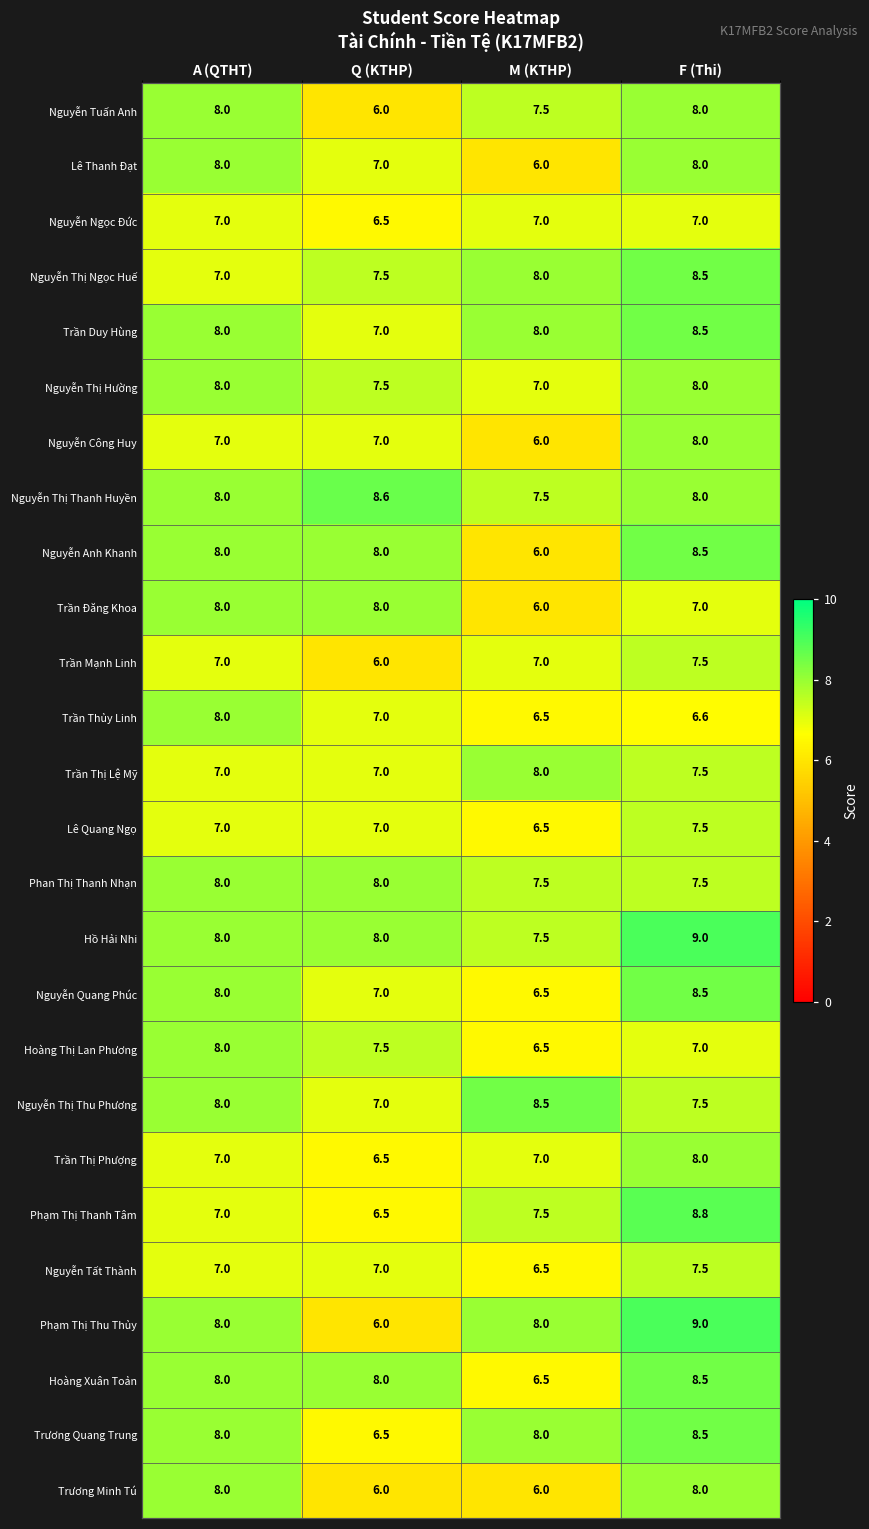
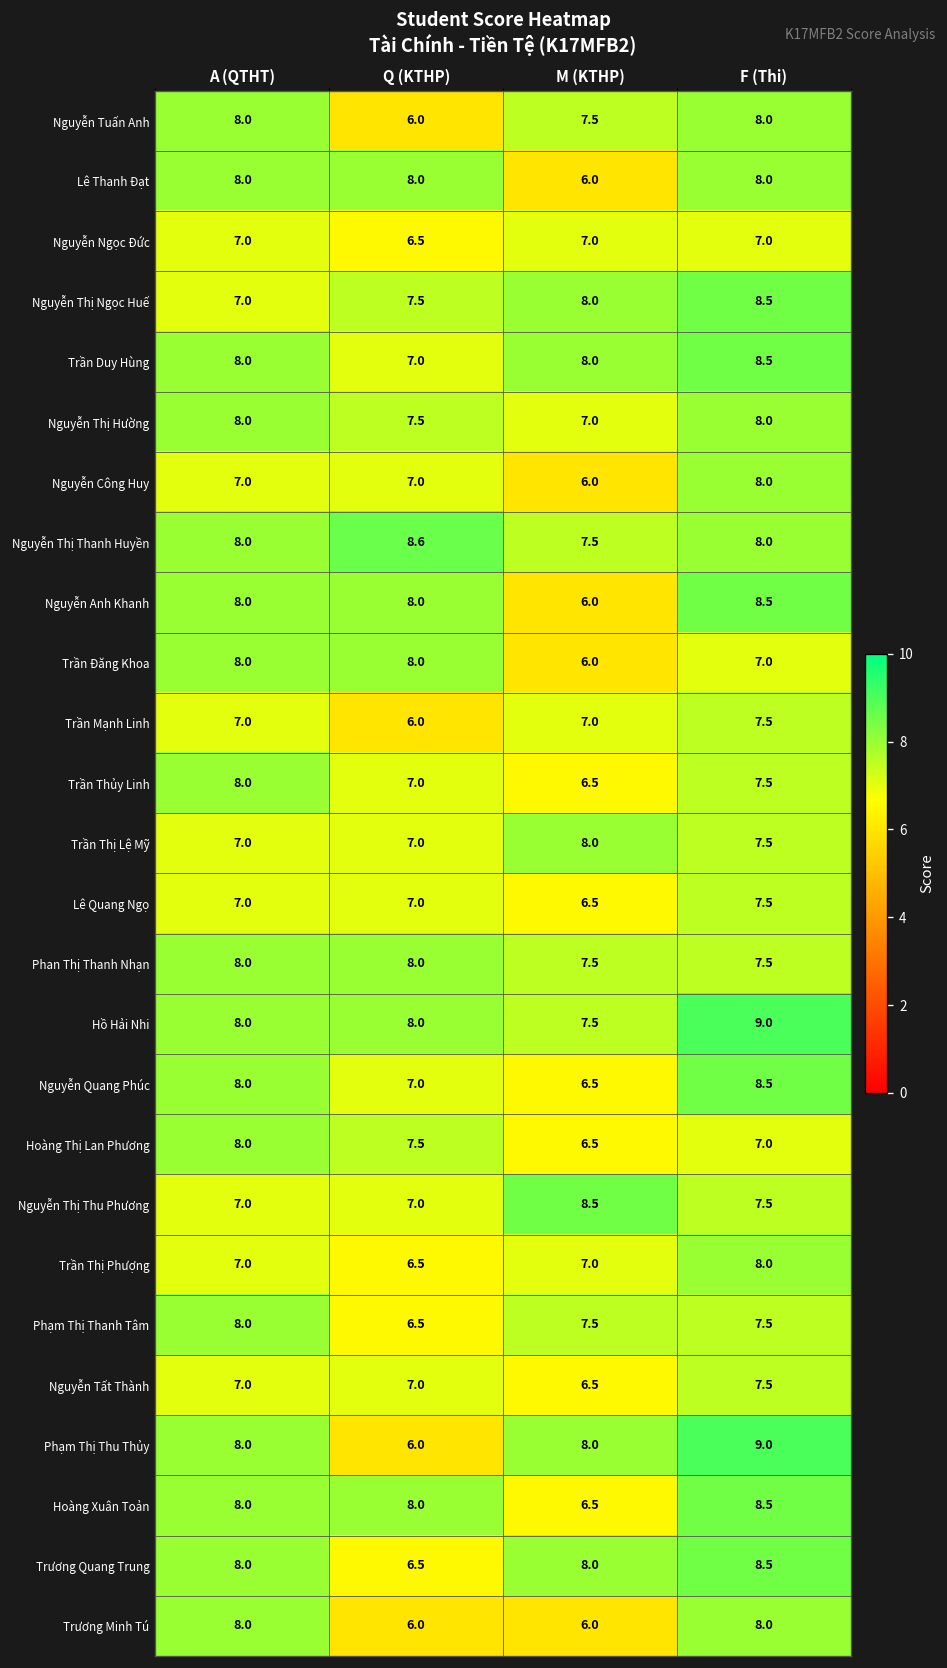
Lê Thanh Đạt, Q (KTHP): 7.0 -> 8.0
Trần Thủy Linh, F (Thi): 6.6 -> 7.5
Nguyễn Thị Thu Phương, A (QTHT): 8.0 -> 7.0
Phạm Thị Thanh Tâm, A (QTHT): 7.0 -> 8.0
Phạm Thị Thanh Tâm, F (Thi): 8.8 -> 7.5
